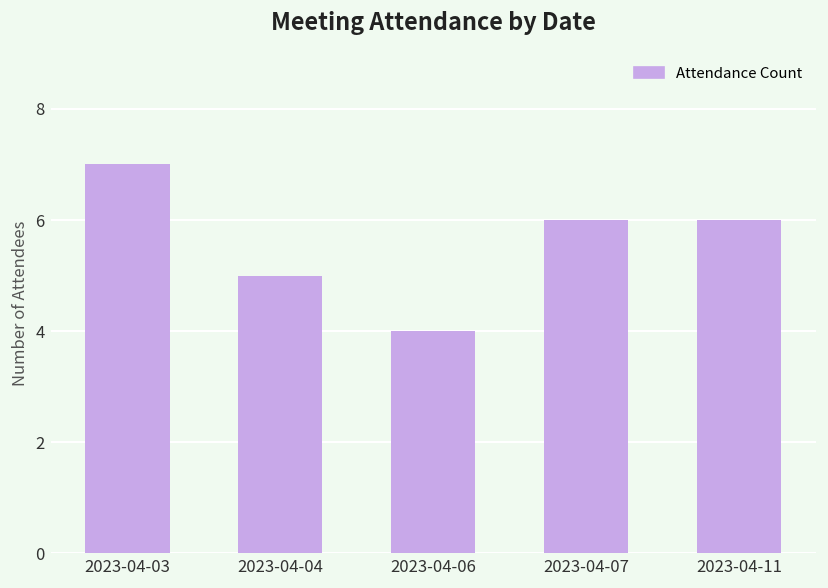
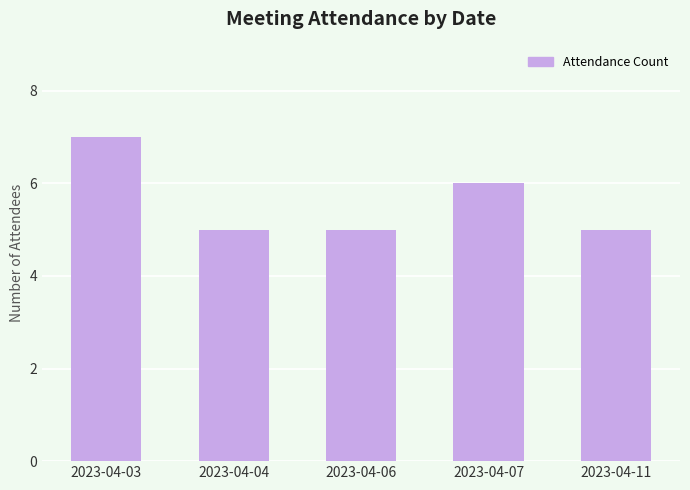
2023-04-06: 4 -> 5
2023-04-11: 6 -> 5
